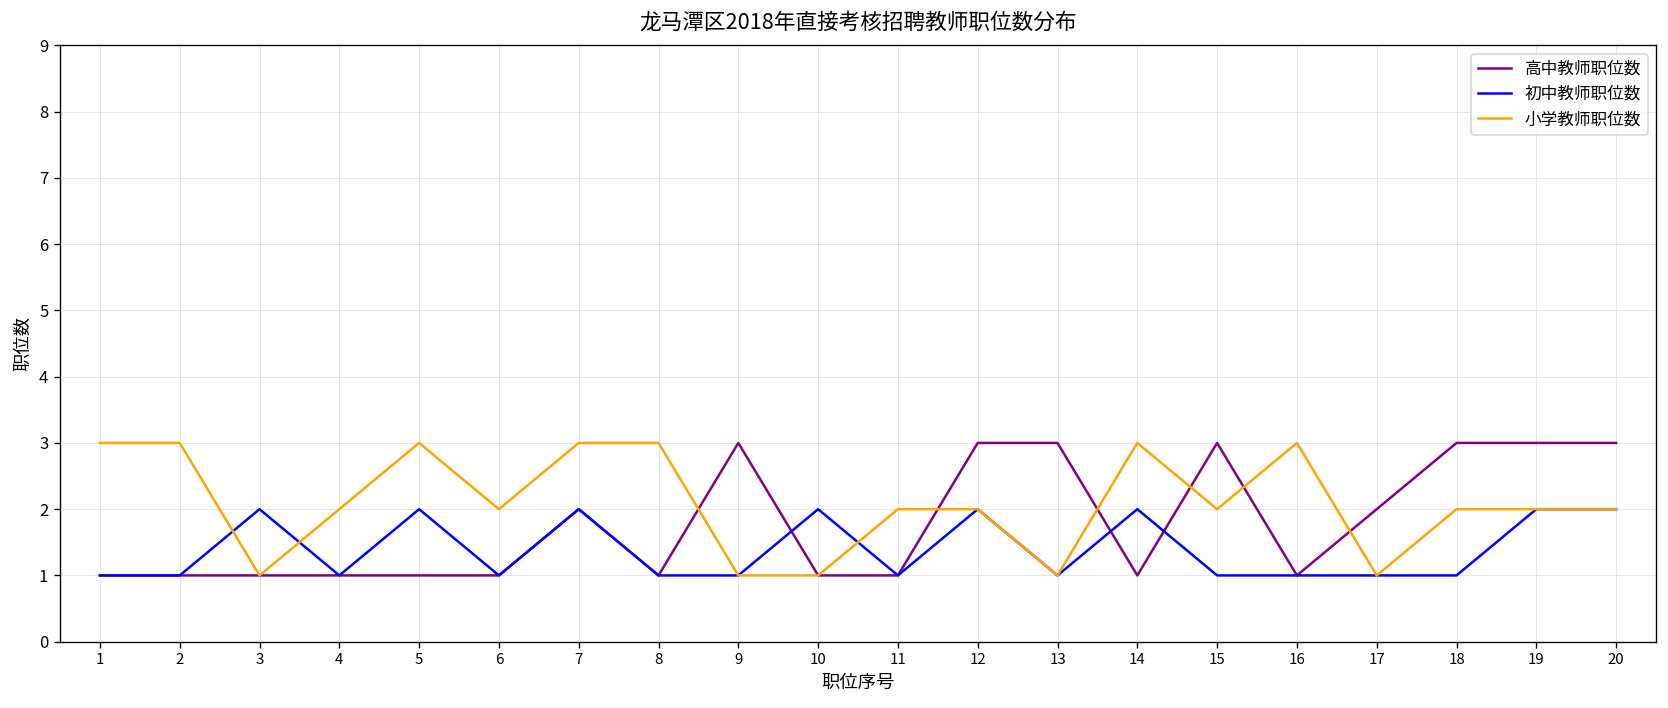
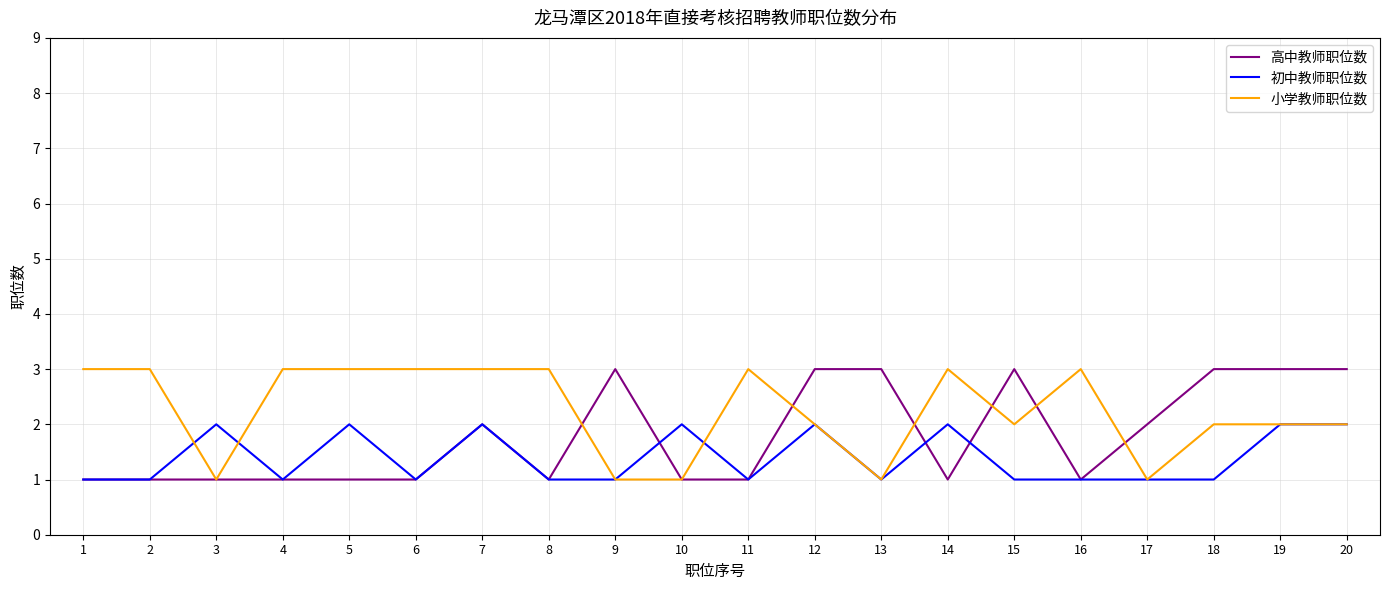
小学教师职位数, 4: 2 -> 3
小学教师职位数, 6: 2 -> 3
小学教师职位数, 11: 2 -> 3
